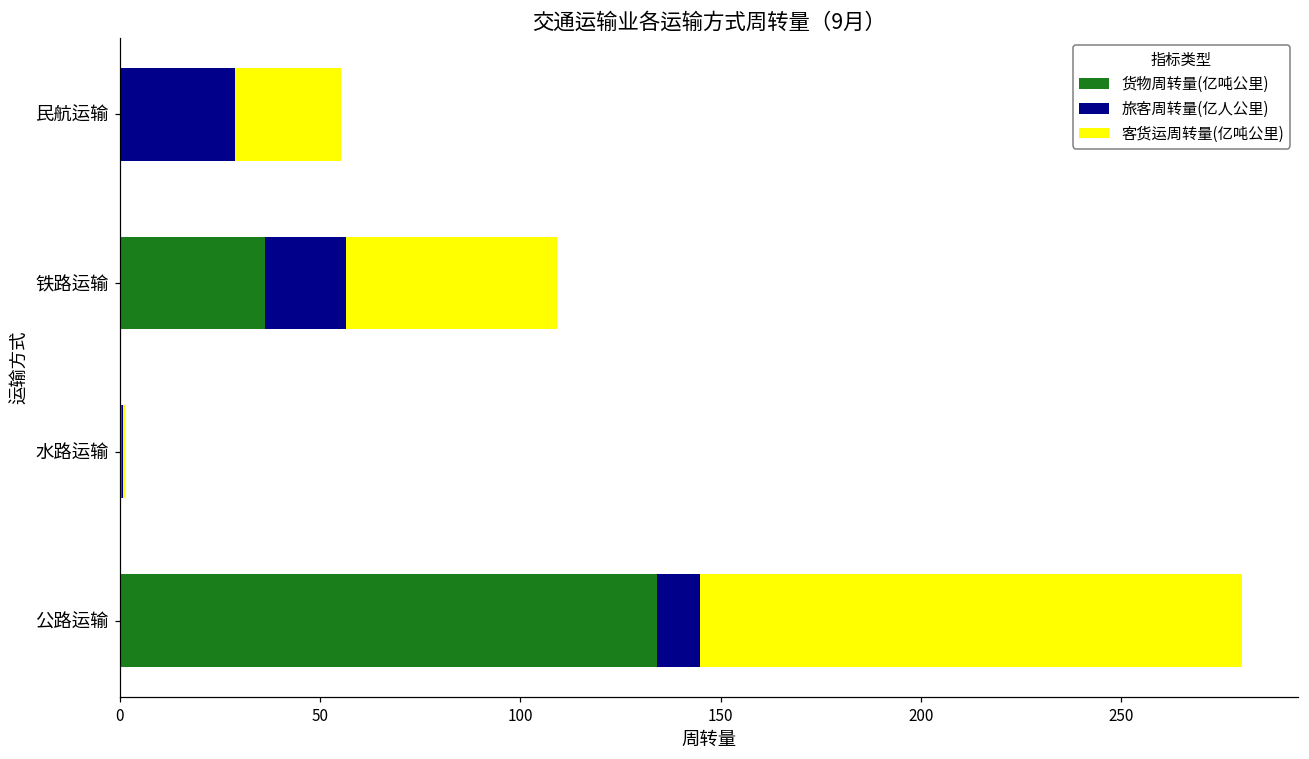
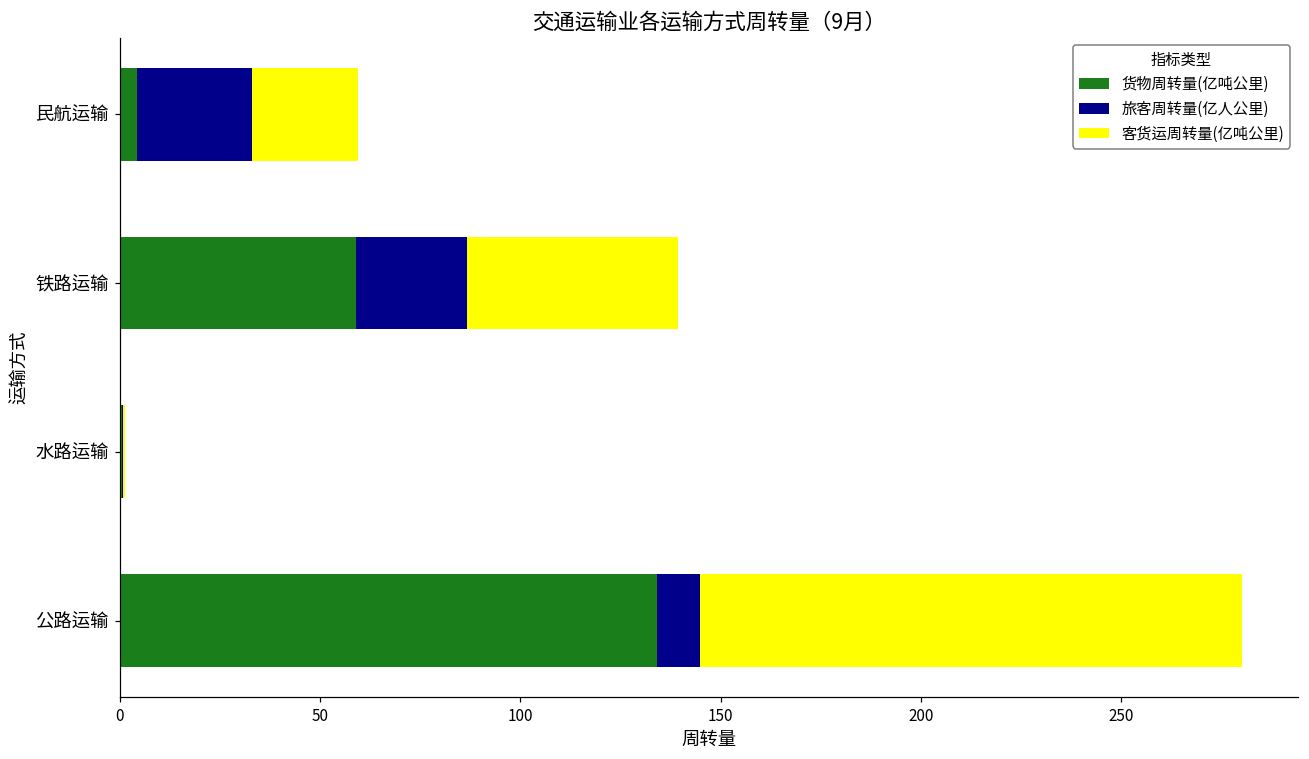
货物周转量(亿吨公里), 民航运输: 0 -> 4
货物周转量(亿吨公里), 铁路运输: 36 -> 59
旅客周转量(亿人公里), 铁路运输: 20 -> 28
